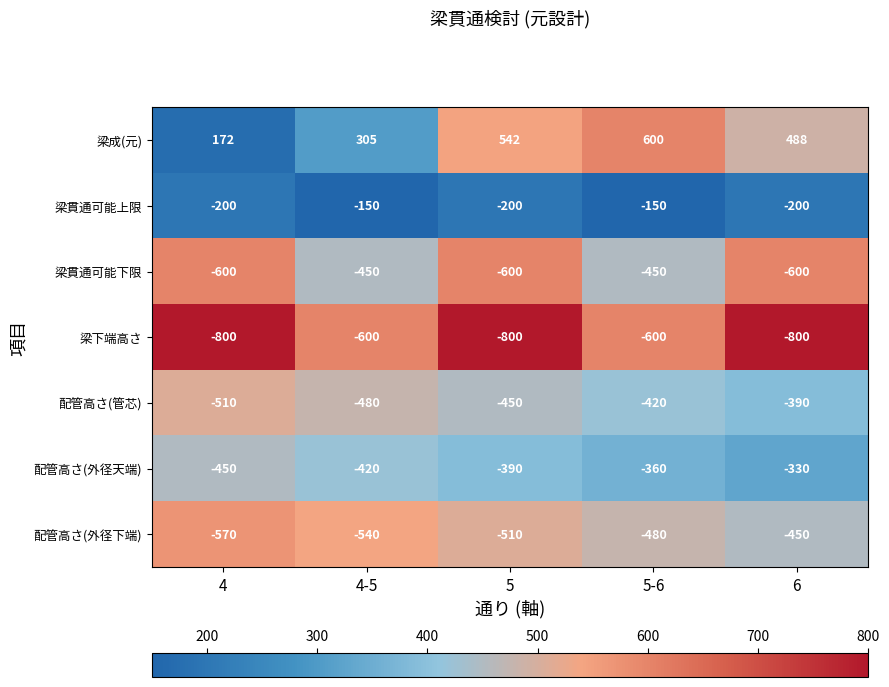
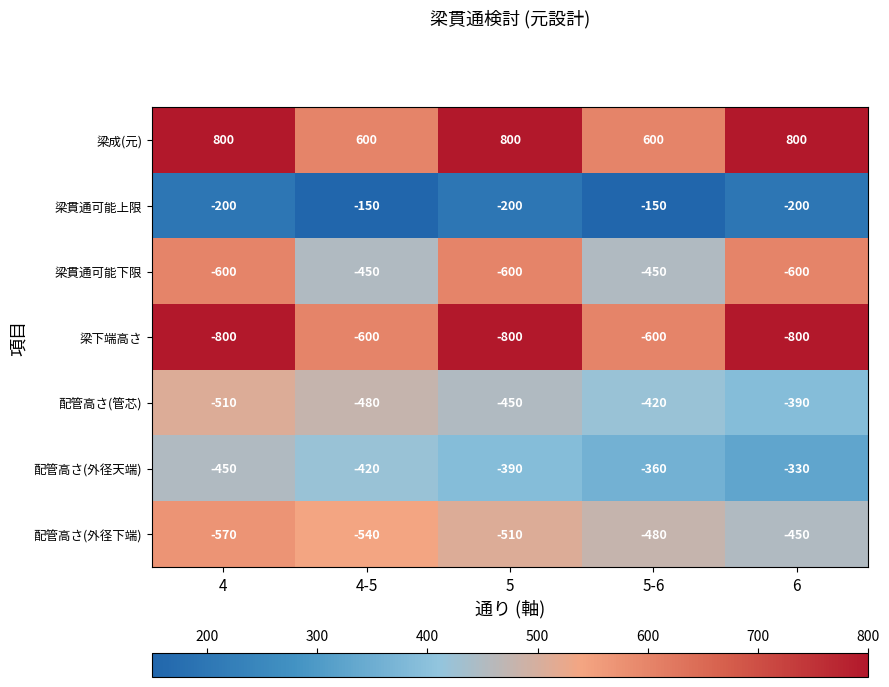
梁成(元), 4: 172 -> 800
梁成(元), 4-5: 305 -> 600
梁成(元), 5: 542 -> 800
梁成(元), 6: 488 -> 800
